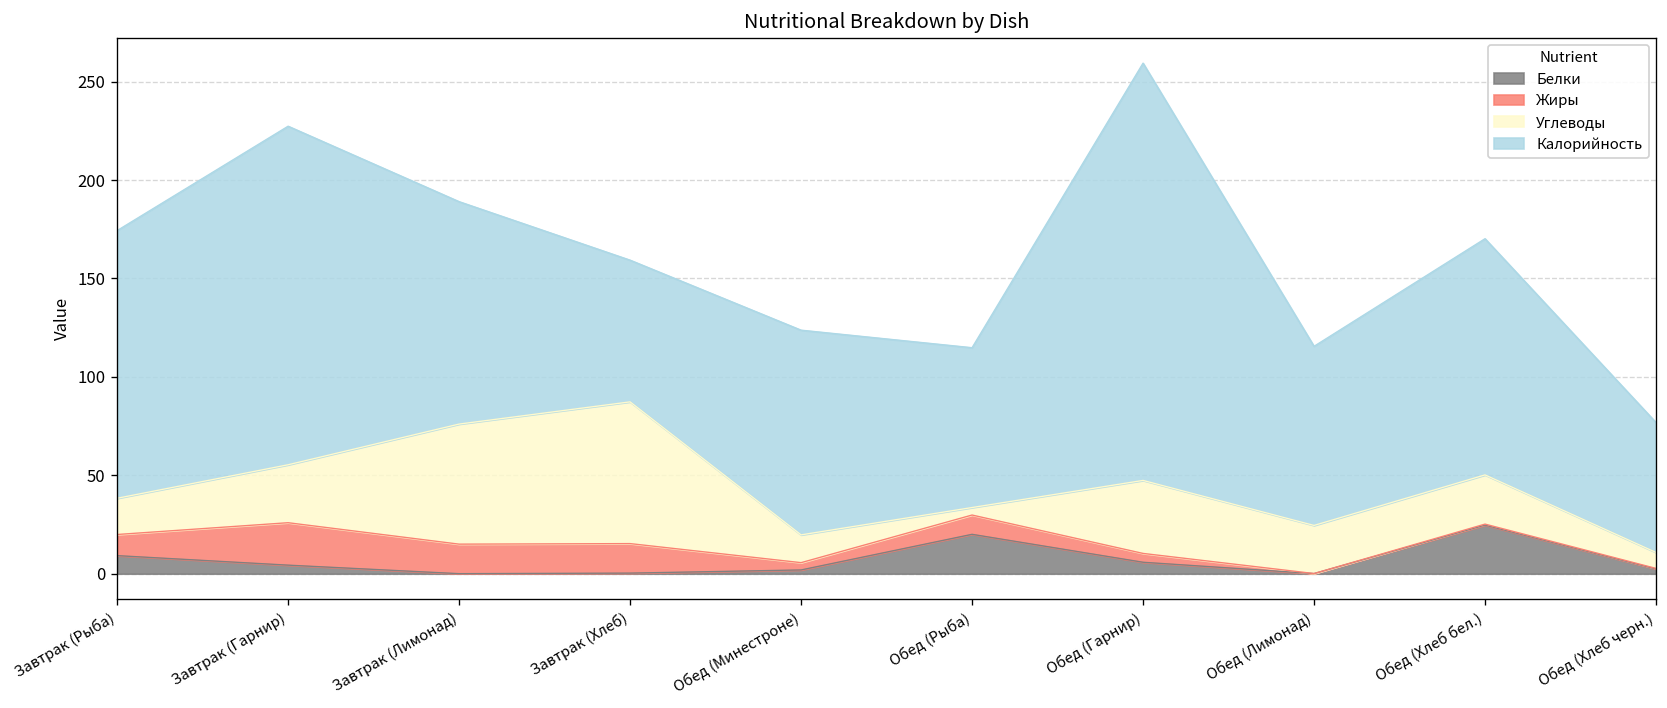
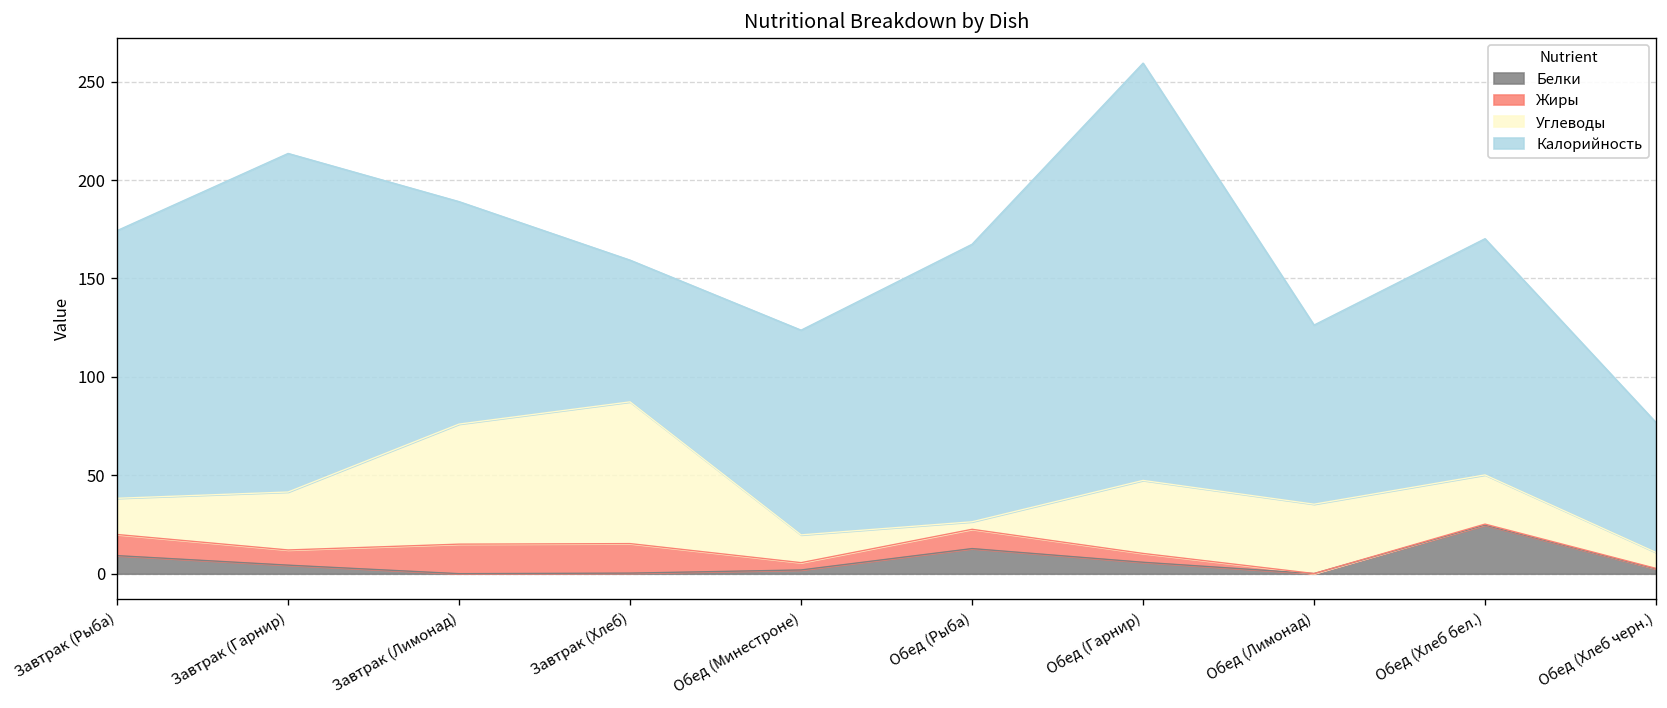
Жиры, Завтрак (Гарнир): 22 -> 8
Белки, Обед (Рыба): 20 -> 13
Калорийность, Обед (Рыба): 81 -> 141
Углеводы, Обед (Лимонад): 24 -> 35
